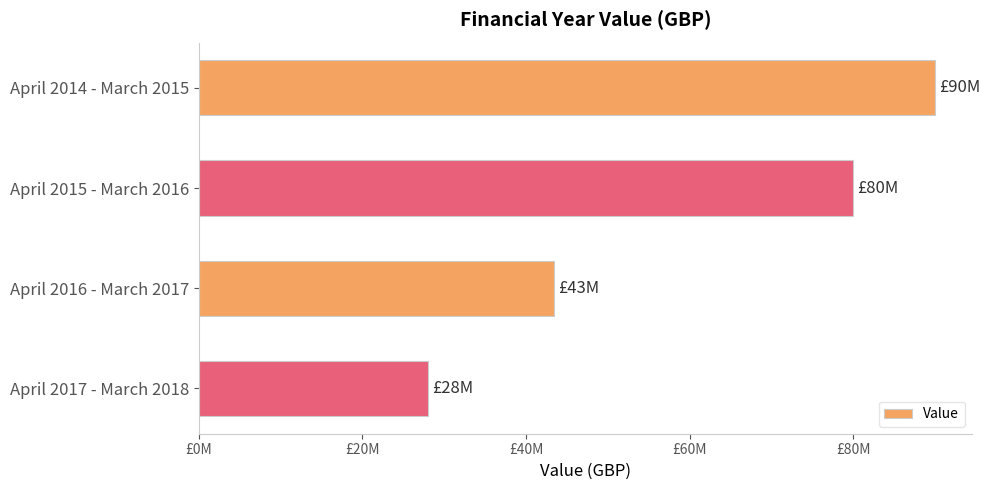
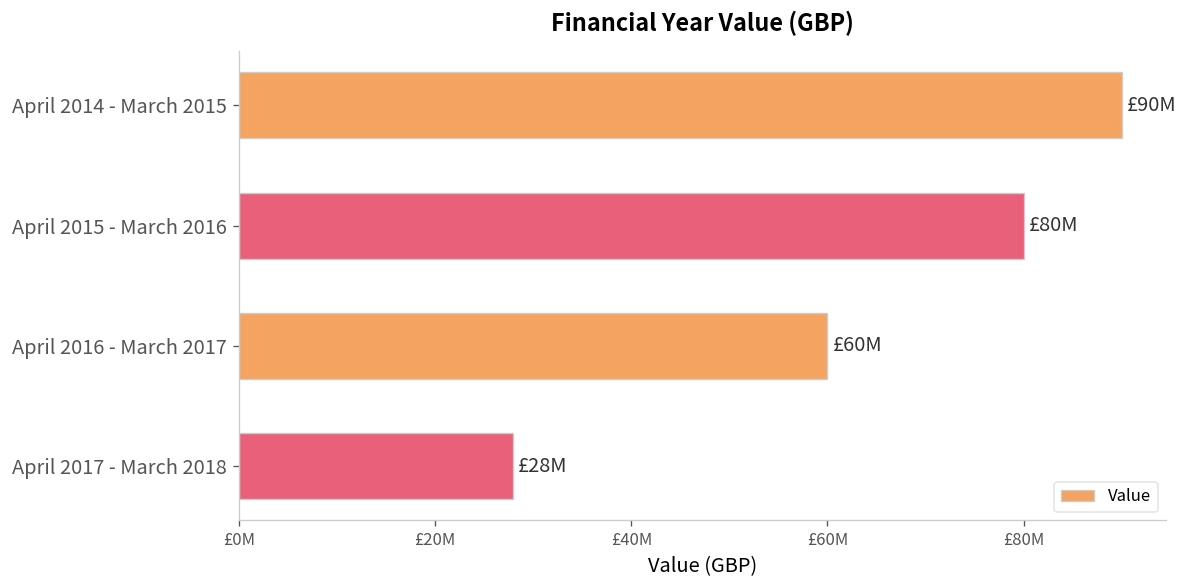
April 2016 - March 2017: £43M -> £60M
